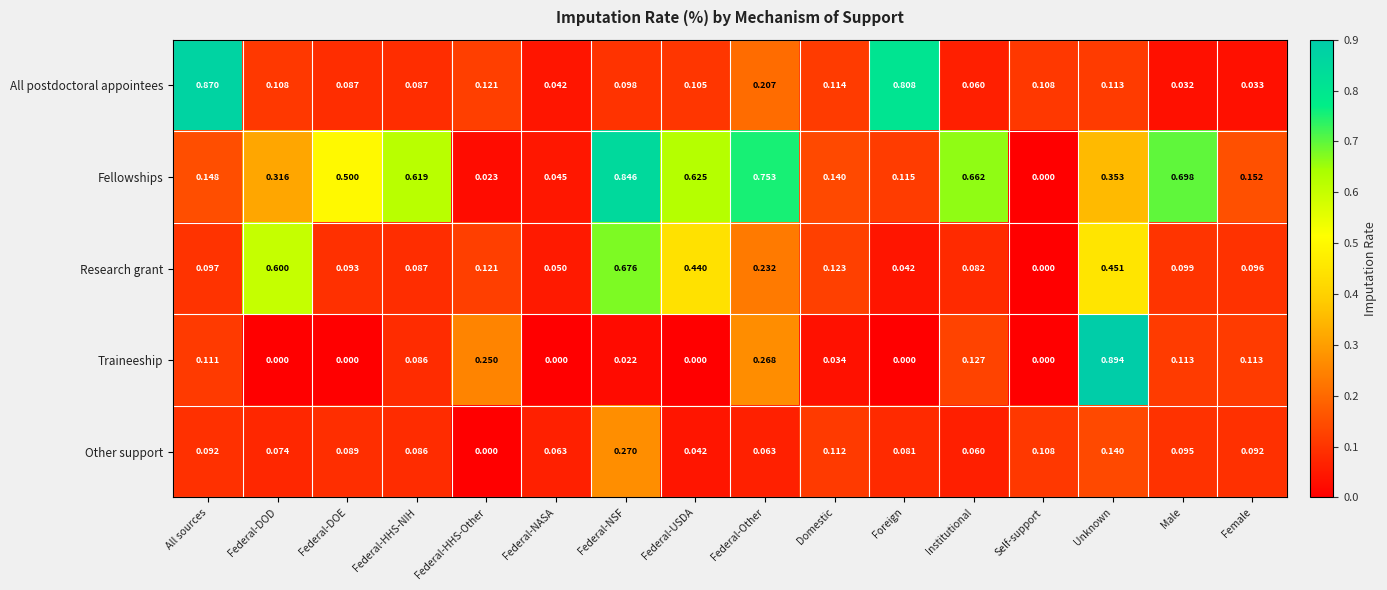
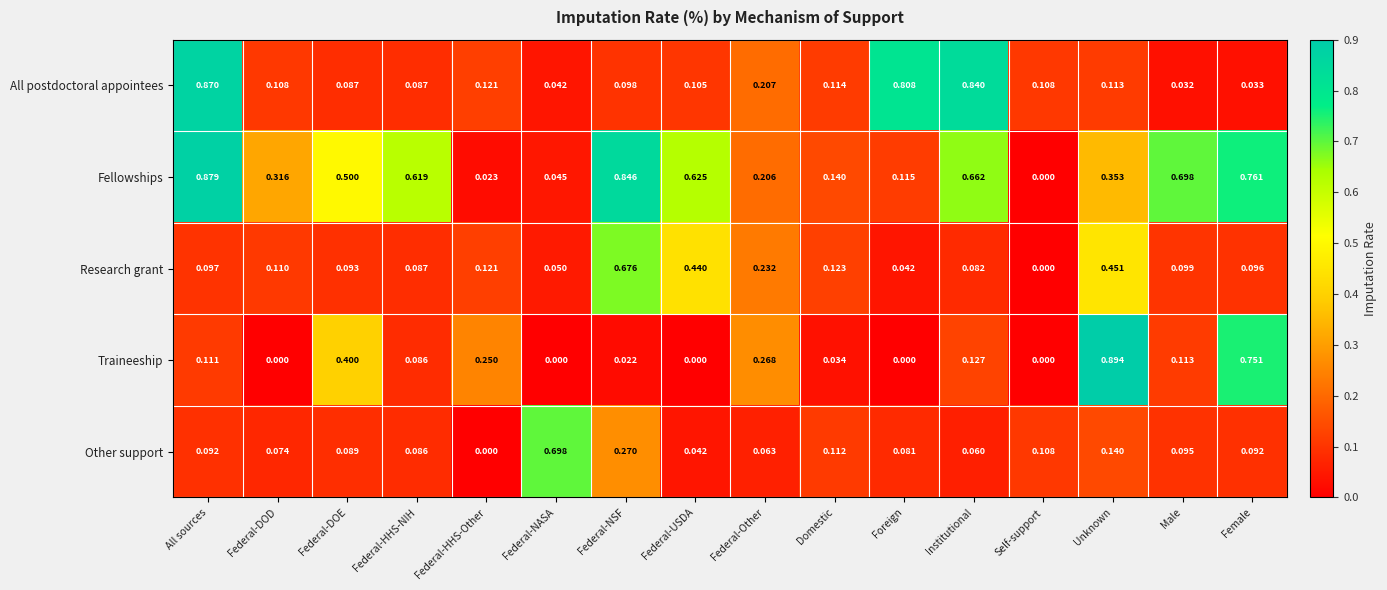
All postdoctoral appointees, Institutional: 0.060 -> 0.840
Fellowships, All sources: 0.148 -> 0.879
Fellowships, Federal-Other: 0.753 -> 0.206
Fellowships, Female: 0.152 -> 0.761
Research grant, Federal-DOD: 0.600 -> 0.110
Traineeship, Federal-DOE: 0.000 -> 0.400
Traineeship, Female: 0.113 -> 0.751
Other support, Federal-NASA: 0.063 -> 0.698
